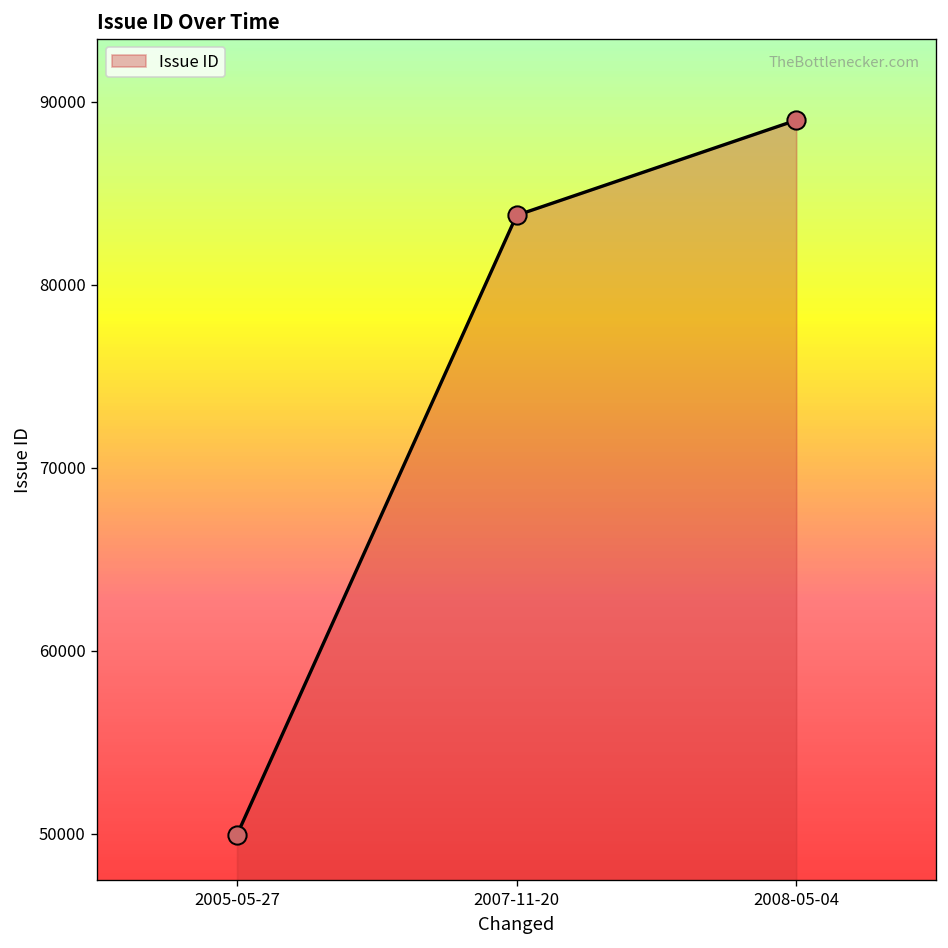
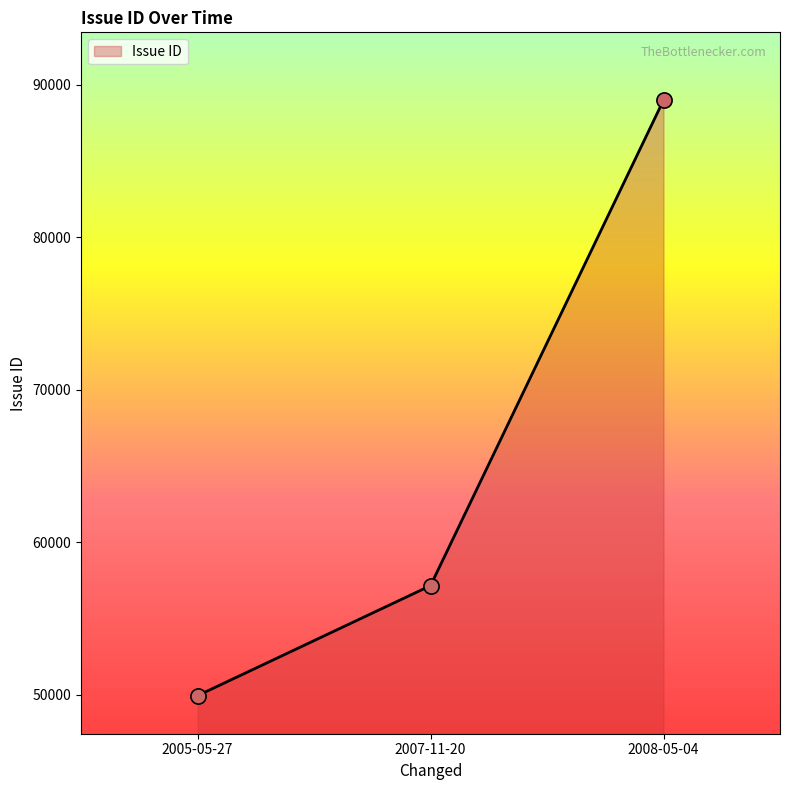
2007-11-20: 83800 -> 57200
